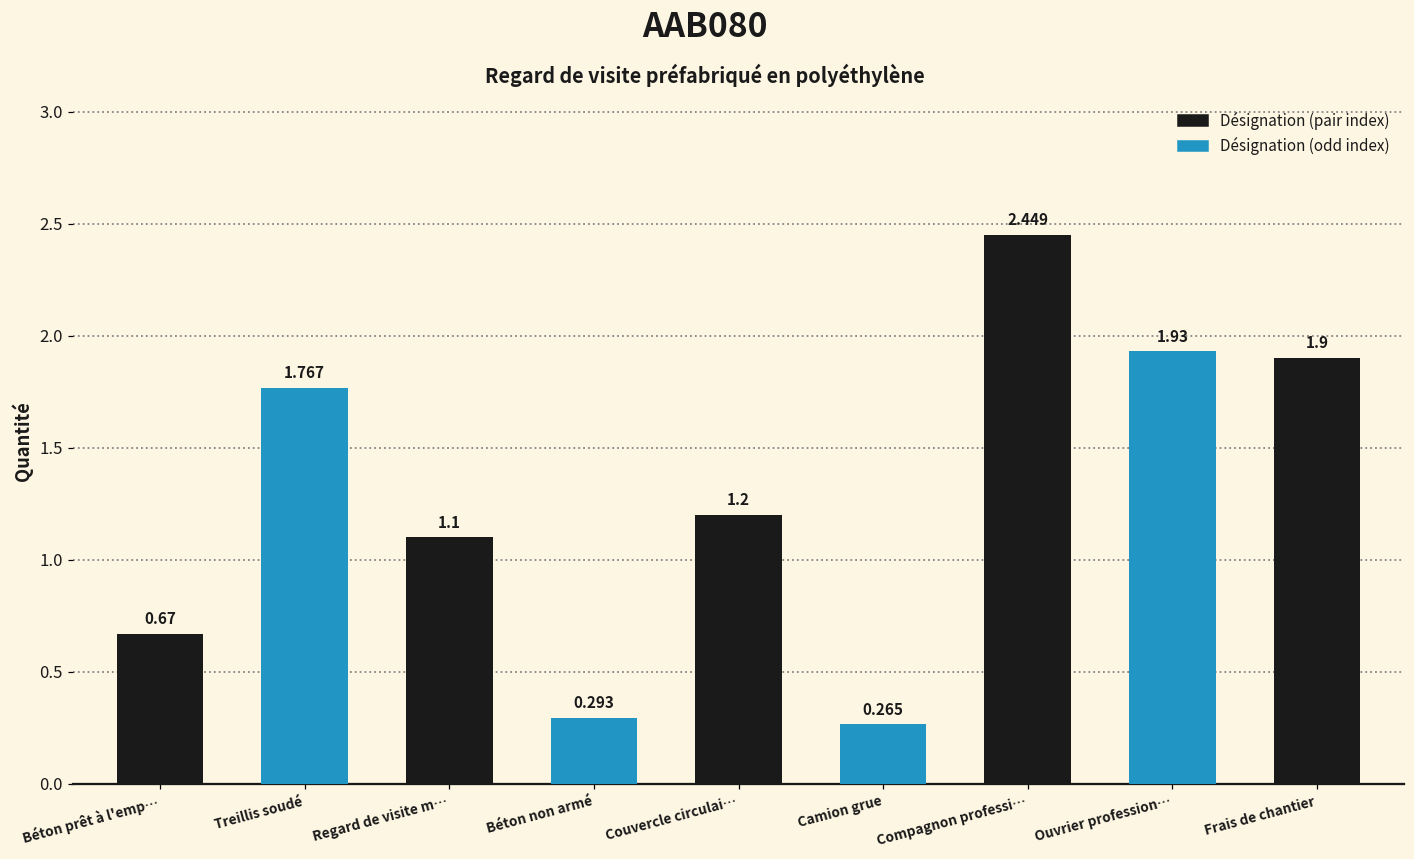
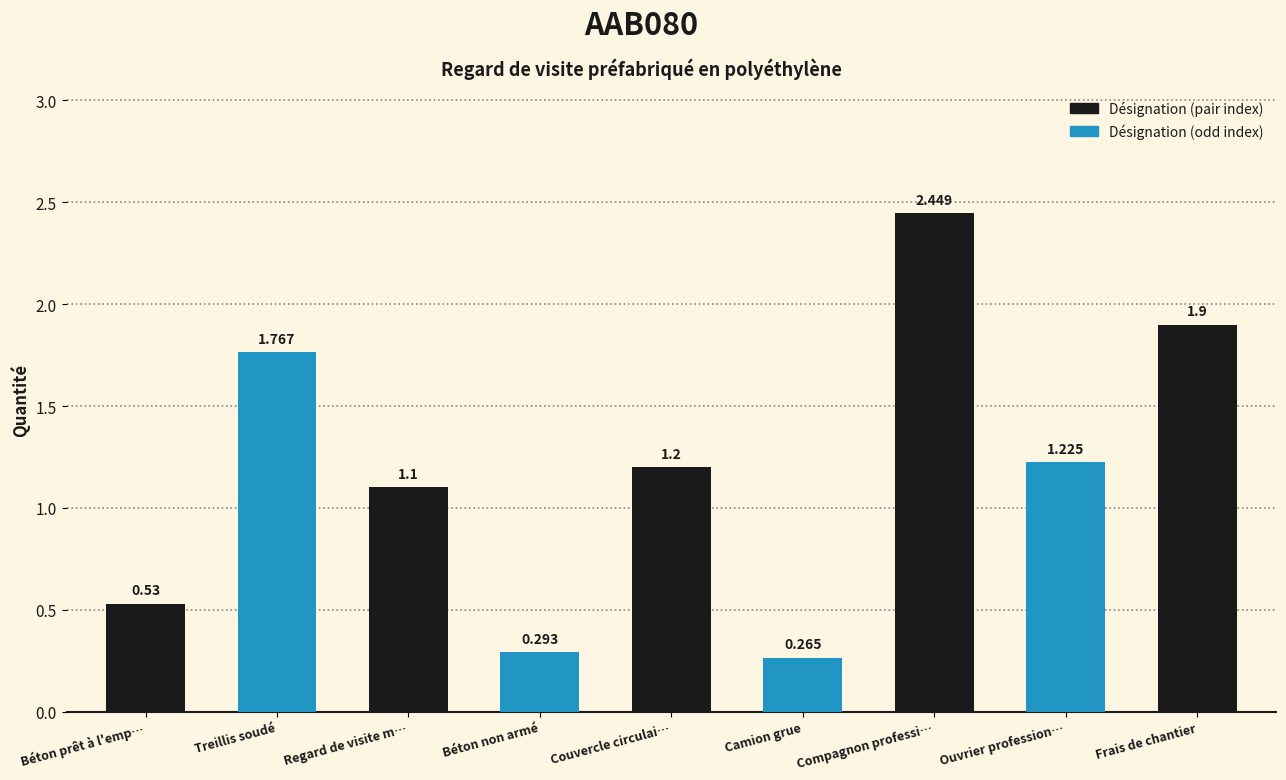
Béton prêt à l'emp…: 0.67 -> 0.53
Ouvrier profession…: 1.93 -> 1.225
